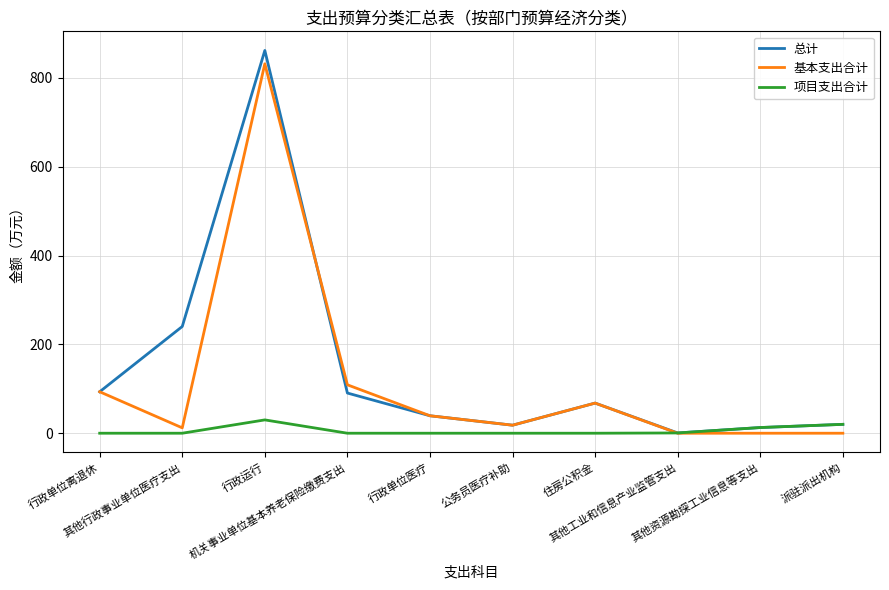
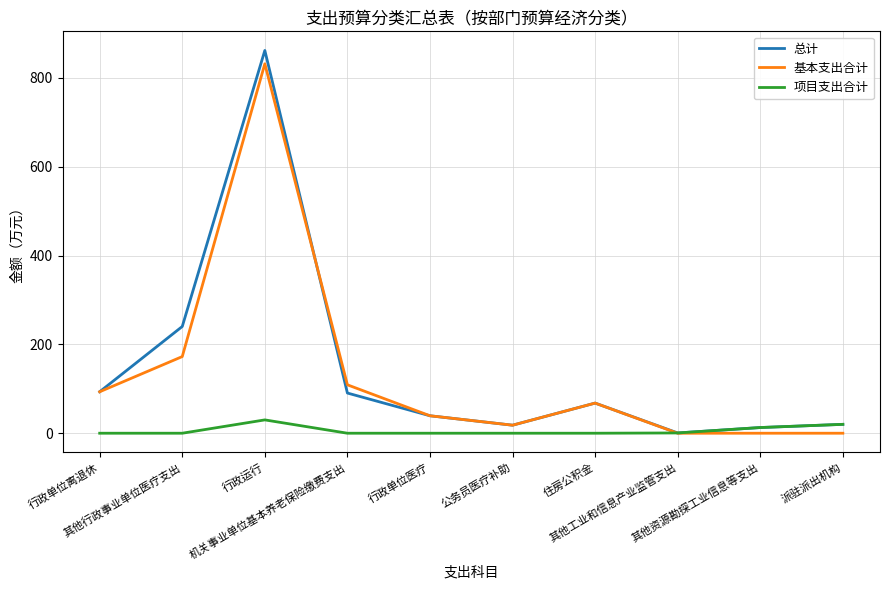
基本支出合计, 其他行政事业单位医疗支出: 10 -> 170
